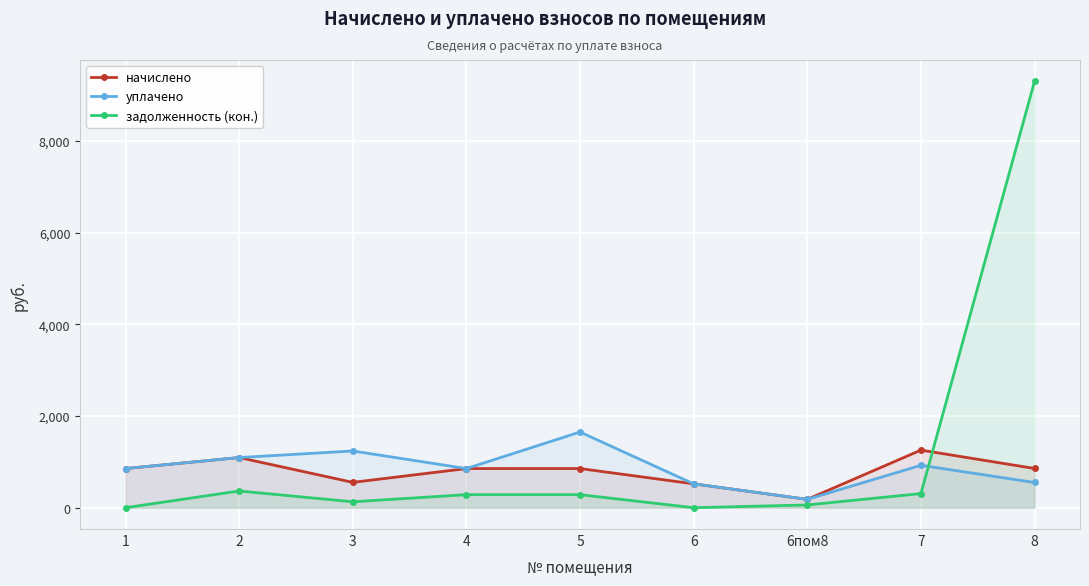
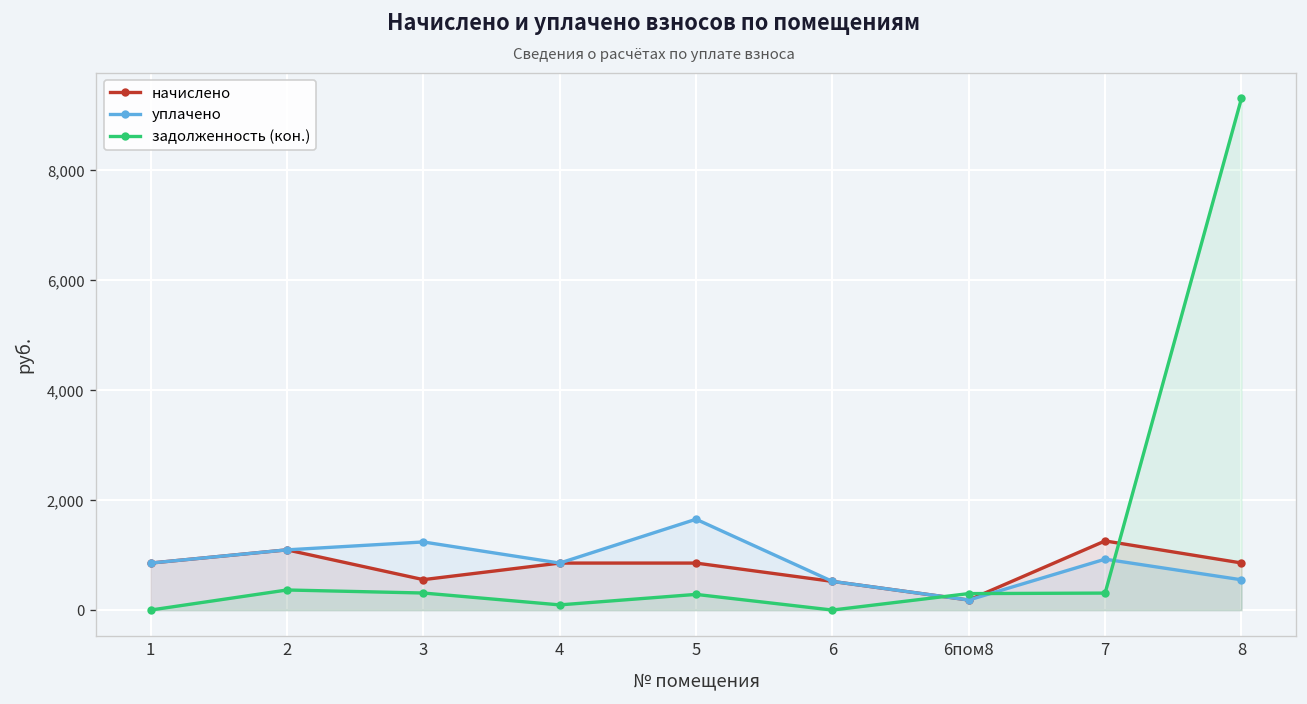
задолженность (кон.), 3: 100 -> 300
задолженность (кон.), 4: 300 -> 100
задолженность (кон.), 6пом8: 100 -> 300
